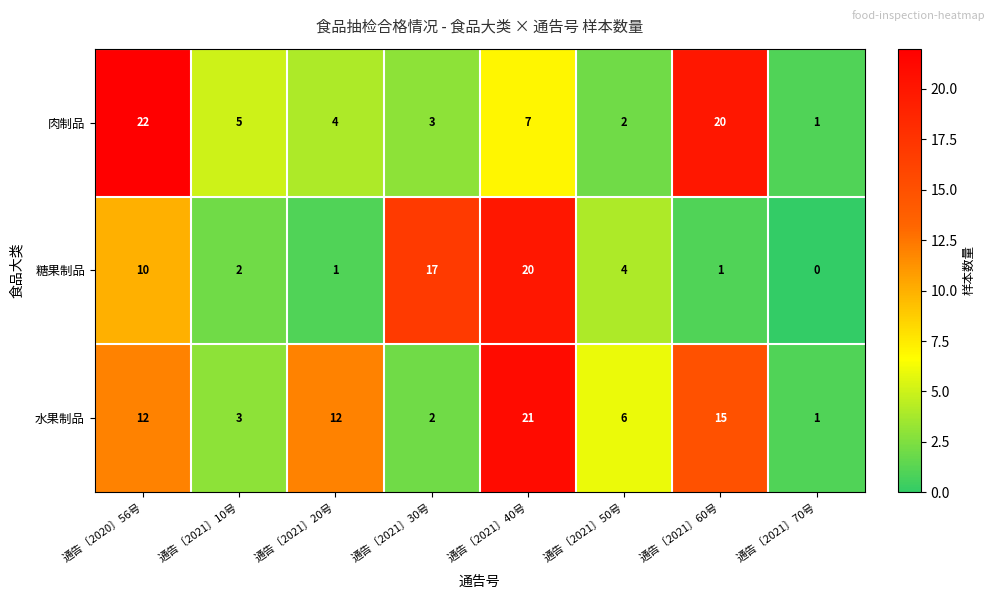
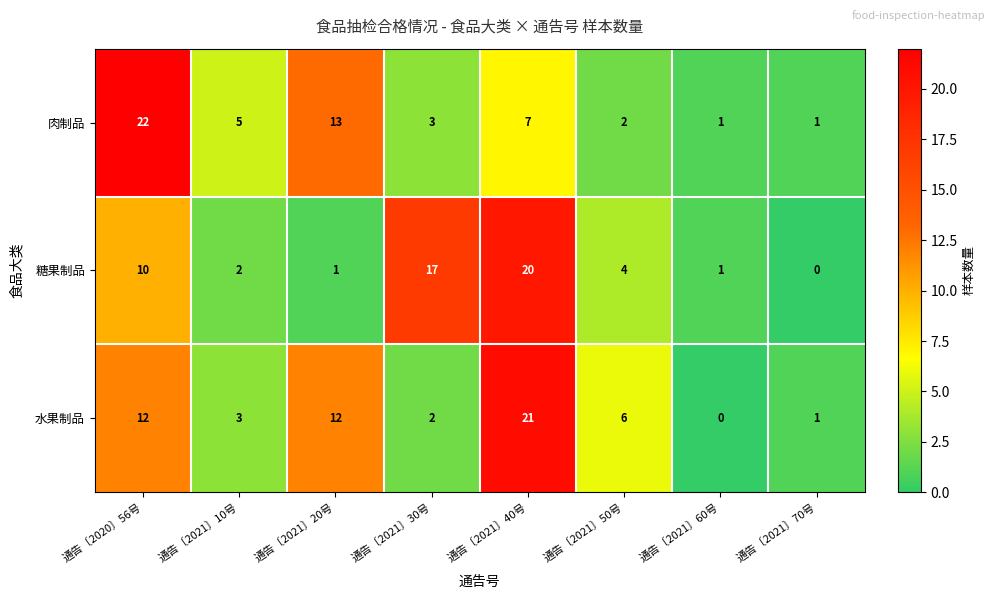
肉制品, 通告〔2021〕20号: 4 -> 13
肉制品, 通告〔2021〕60号: 20 -> 1
水果制品, 通告〔2021〕60号: 15 -> 0
